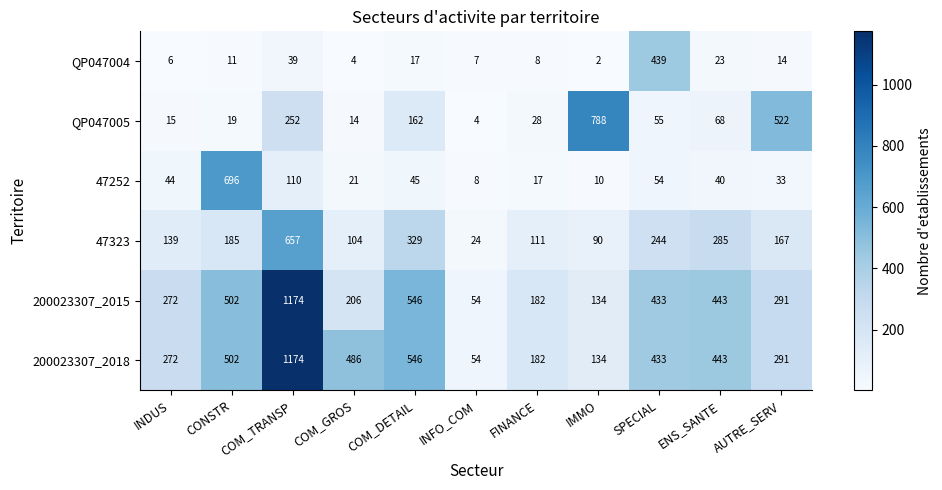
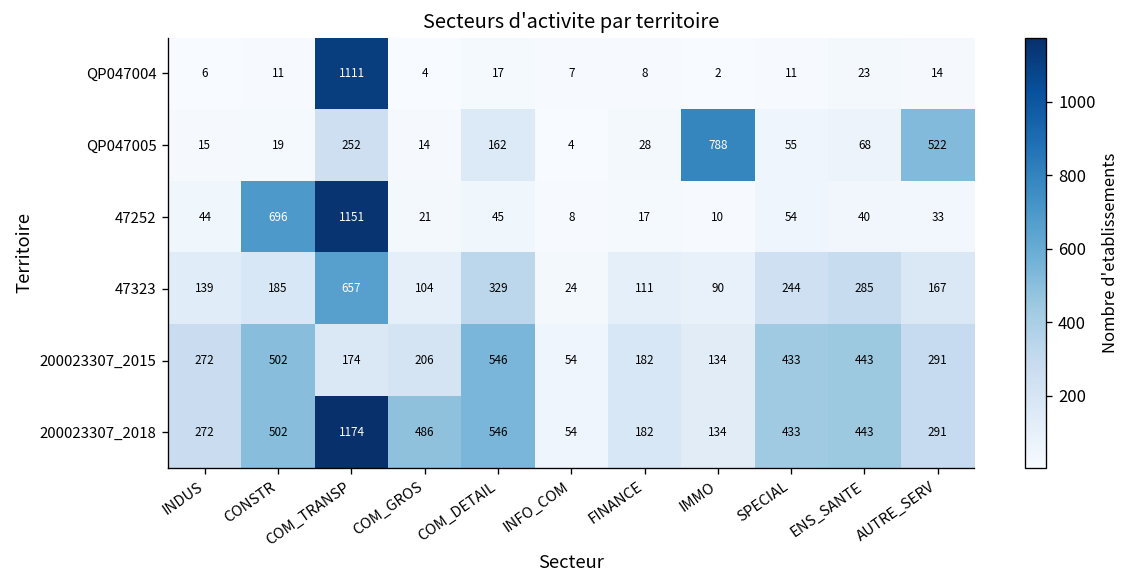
QP047004, COM_TRANSP: 39 -> 1111
QP047004, SPECIAL: 439 -> 11
47252, COM_TRANSP: 110 -> 1151
200023307_2015, COM_TRANSP: 1174 -> 174
